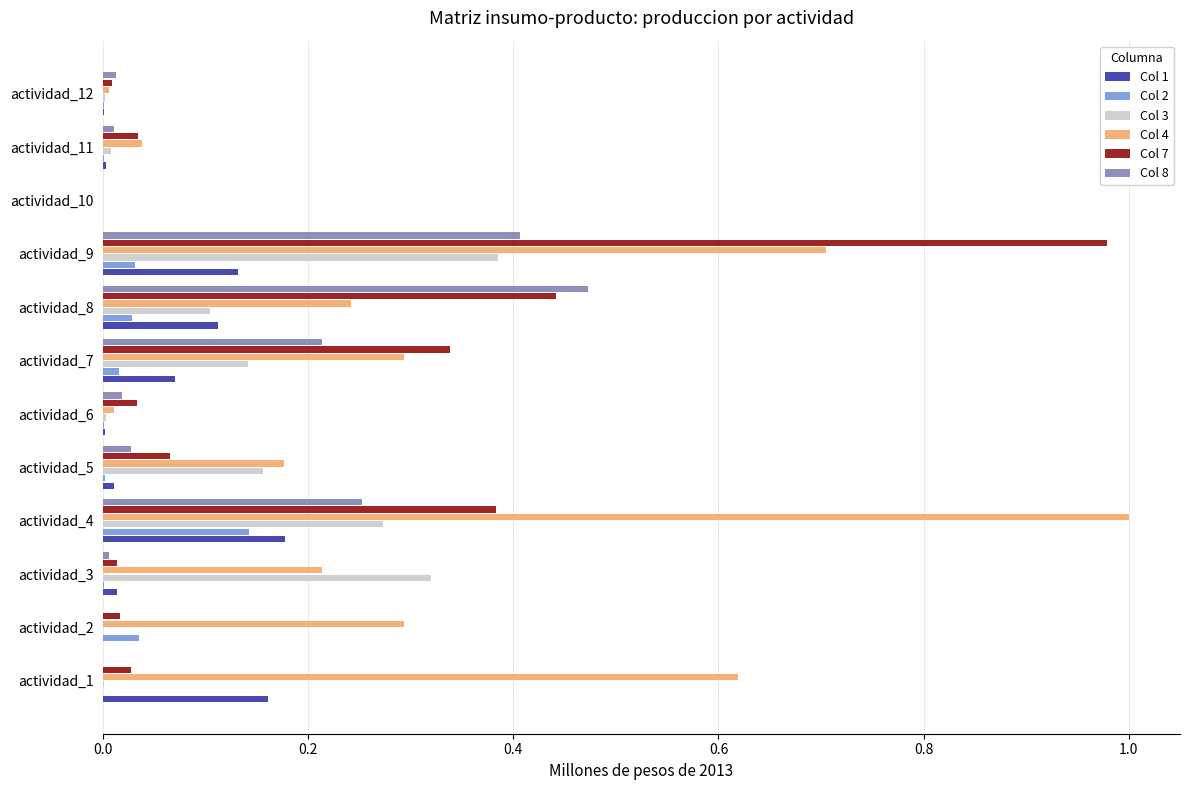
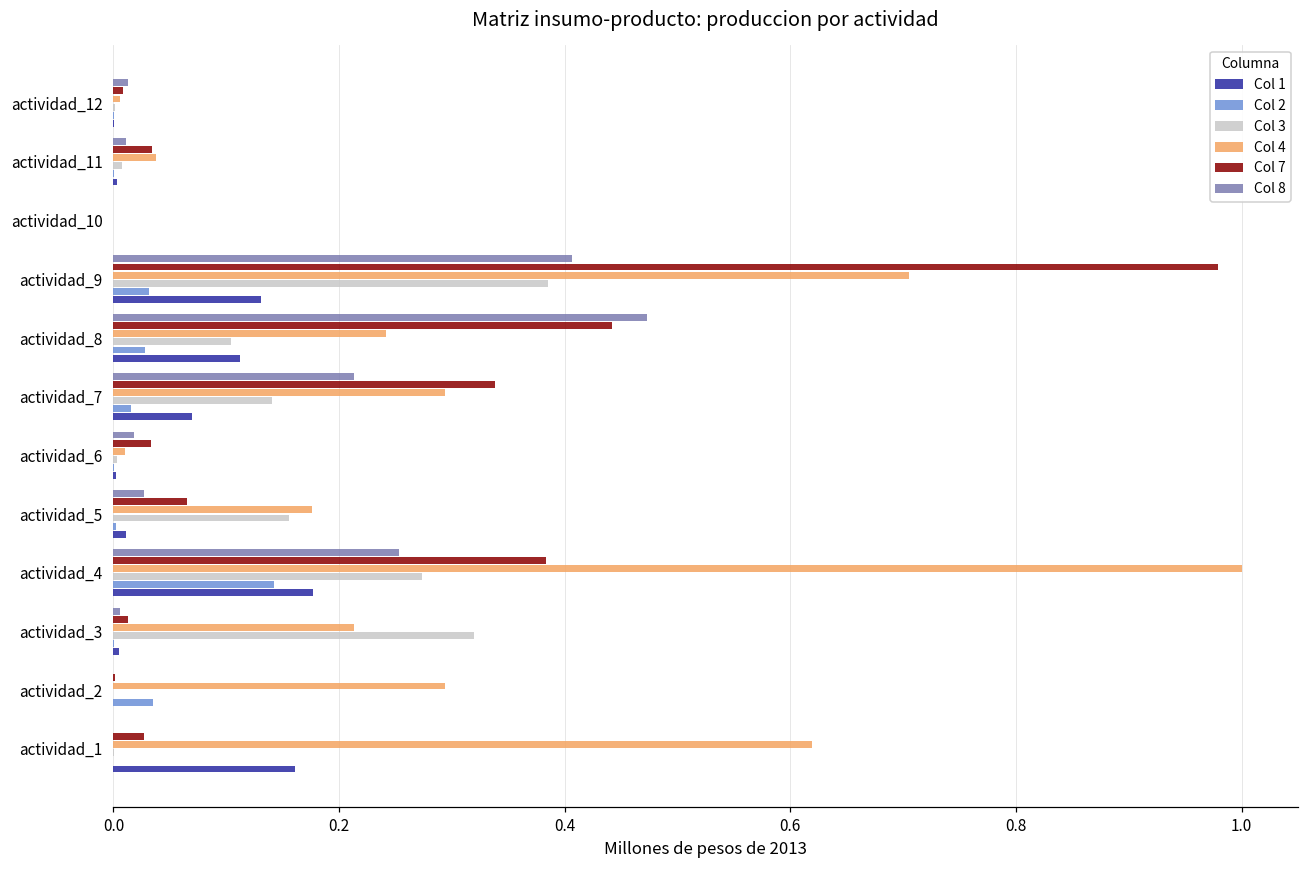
Col 1, actividad_3: 0.013 -> 0.005
Col 7, actividad_2: 0.017 -> 0.002
